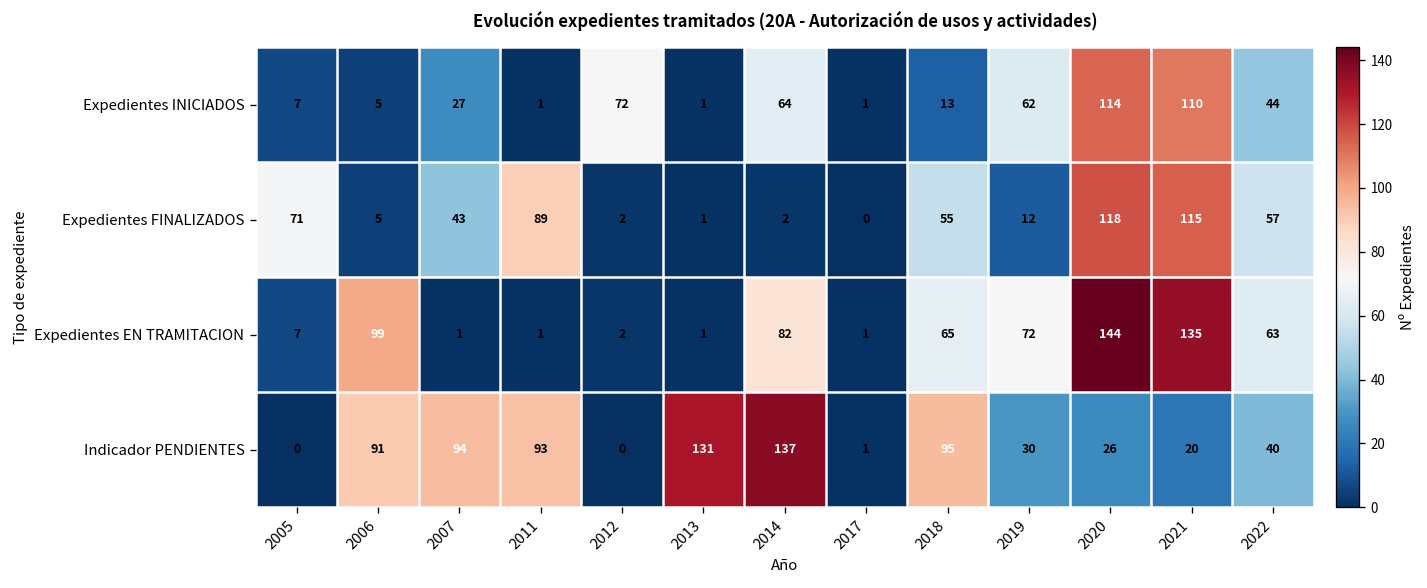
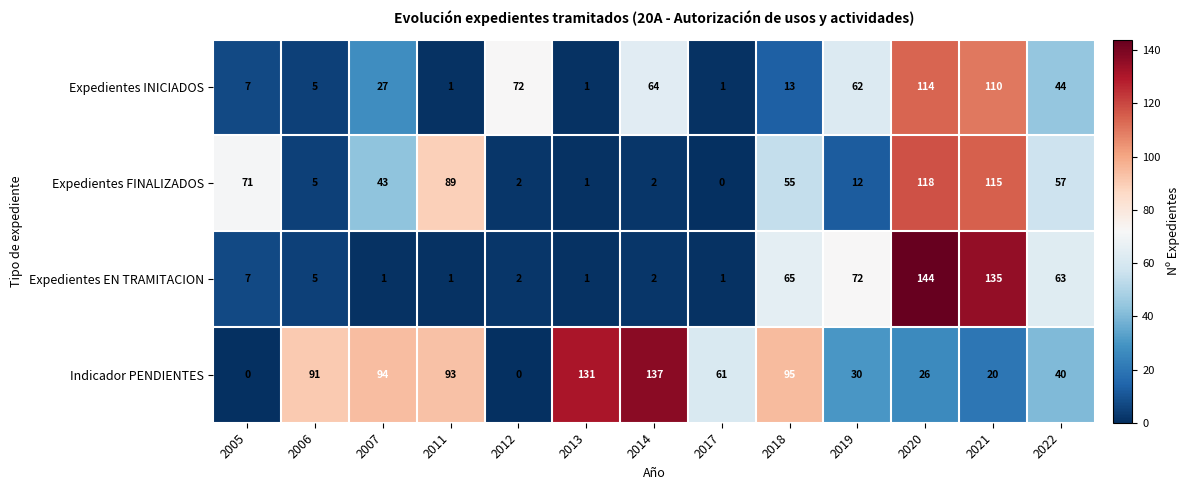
Expedientes EN TRAMITACION, 2006: 99 -> 5
Expedientes EN TRAMITACION, 2014: 82 -> 2
Indicador PENDIENTES, 2017: 1 -> 61
